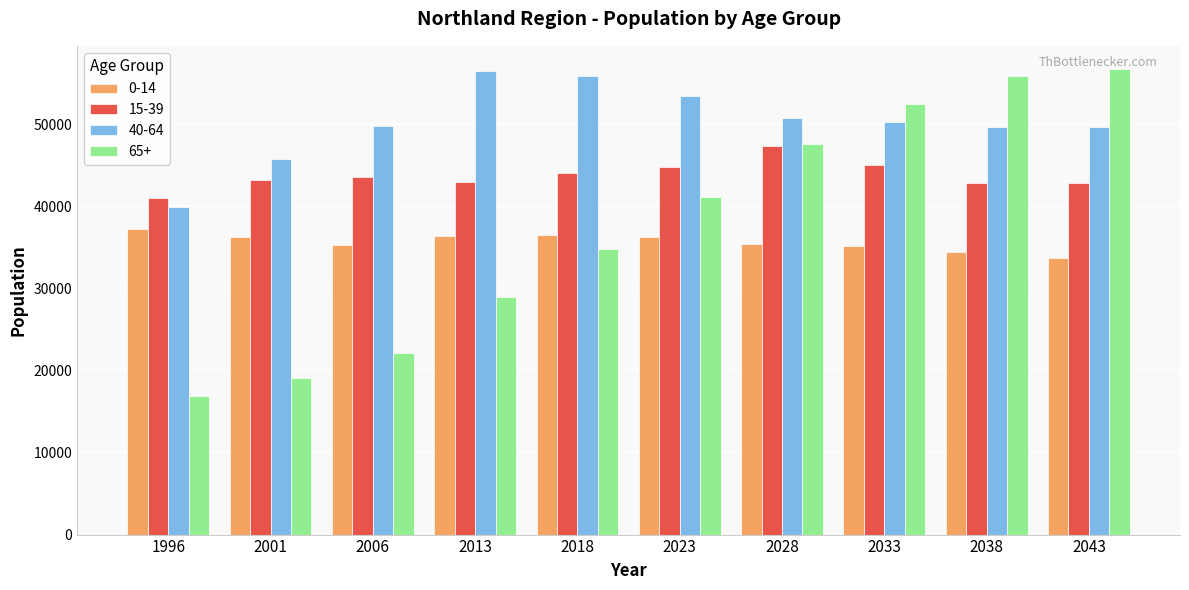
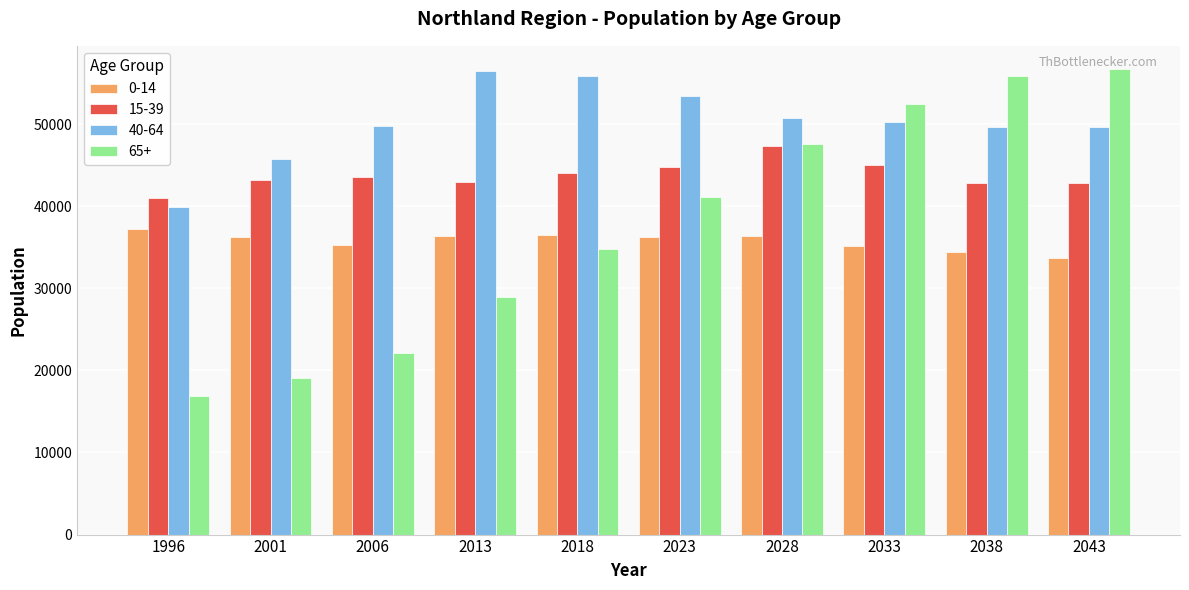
0-14, 2028: 35000 -> 36000
